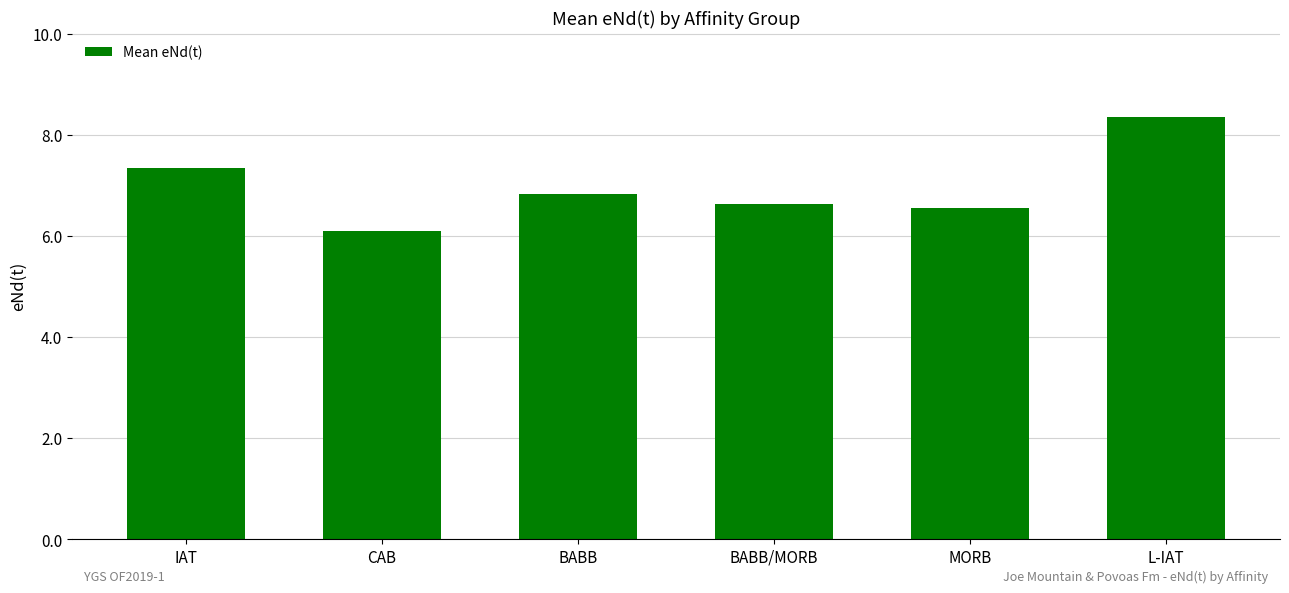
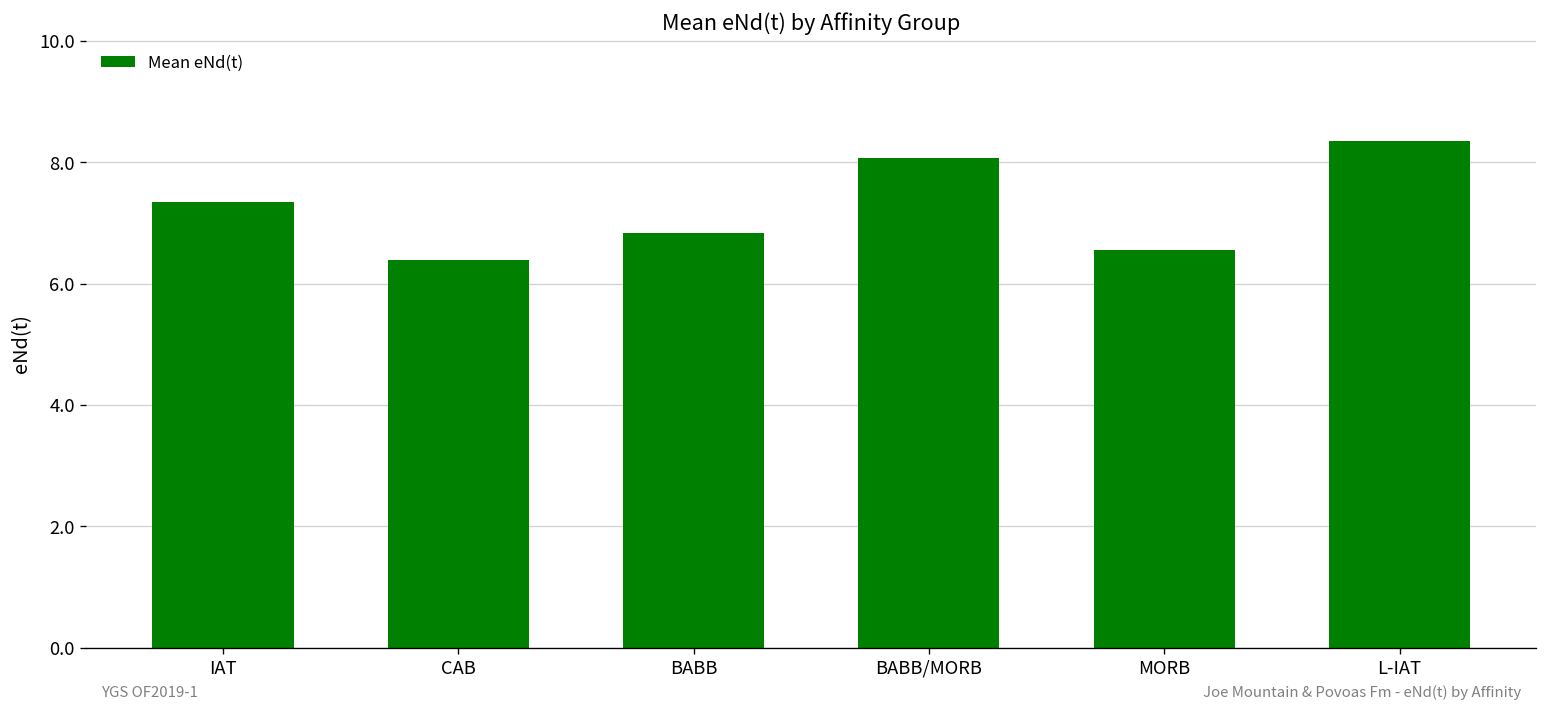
CAB: 6.1 -> 6.4
BABB/MORB: 6.6 -> 8.1
